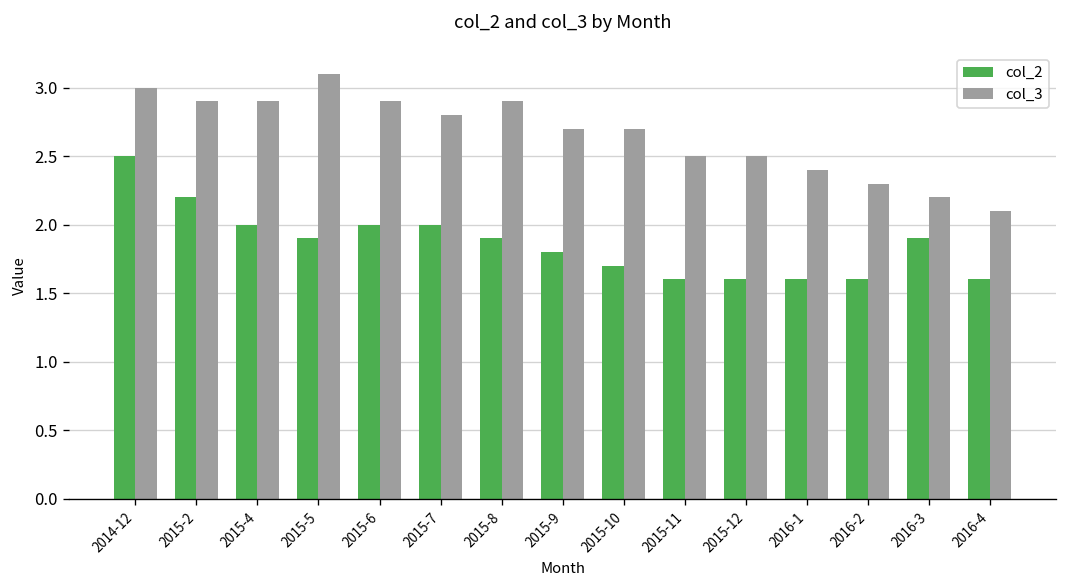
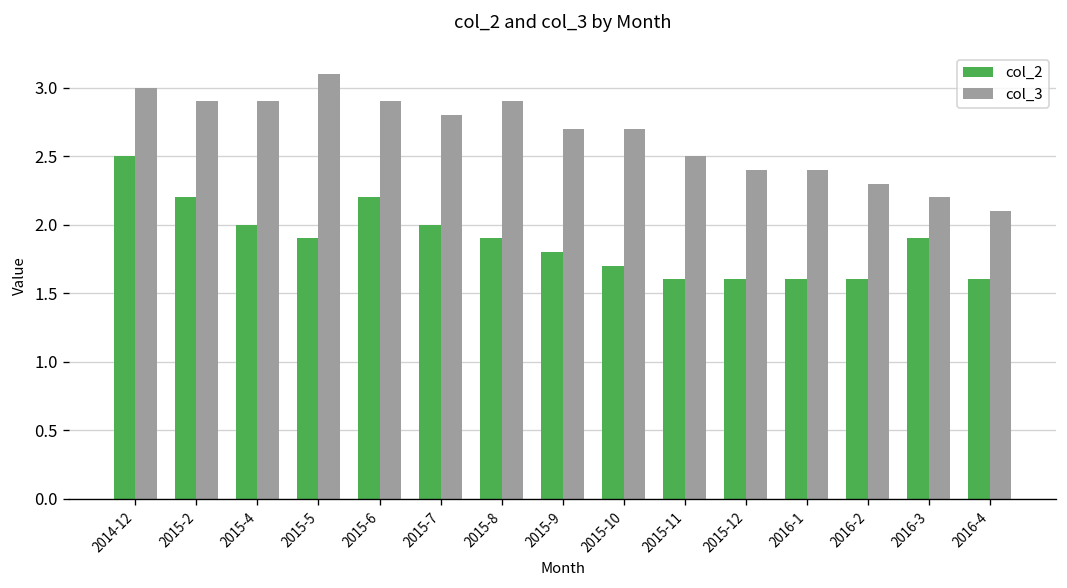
col_2, 2015-6: 2.0 -> 2.2
col_3, 2015-12: 2.5 -> 2.4
